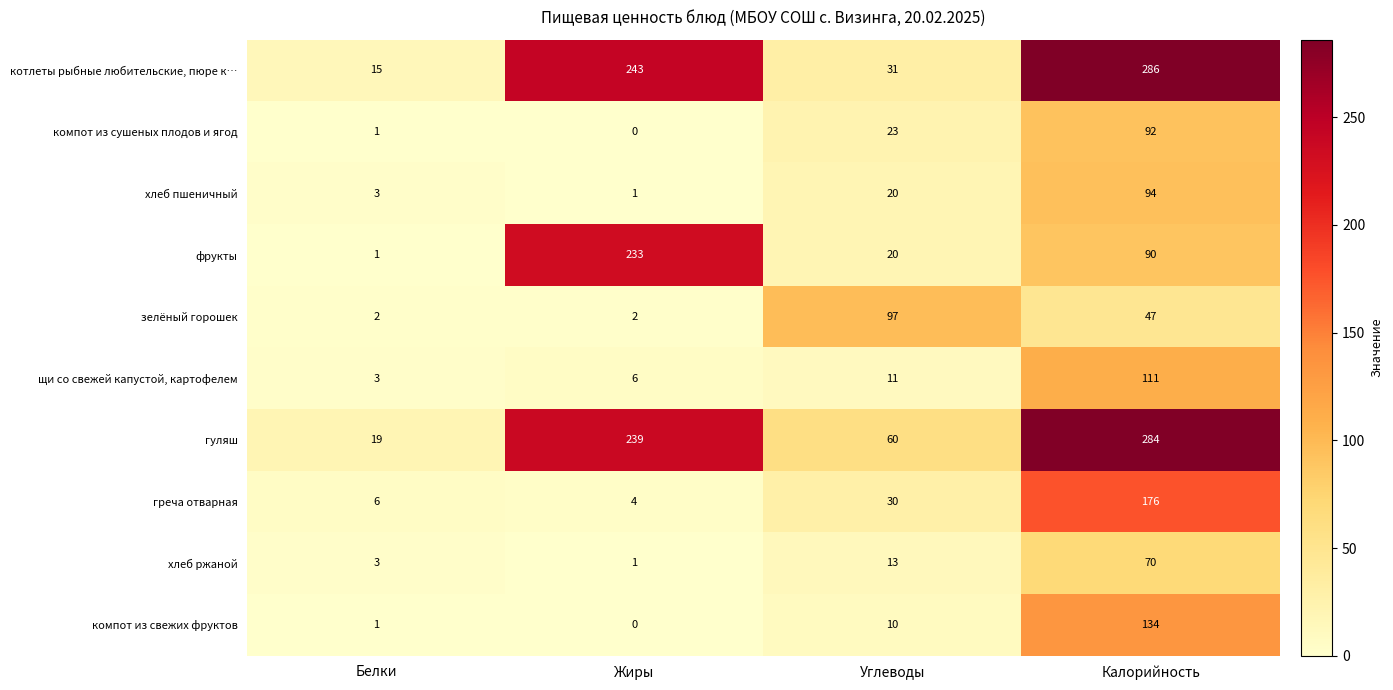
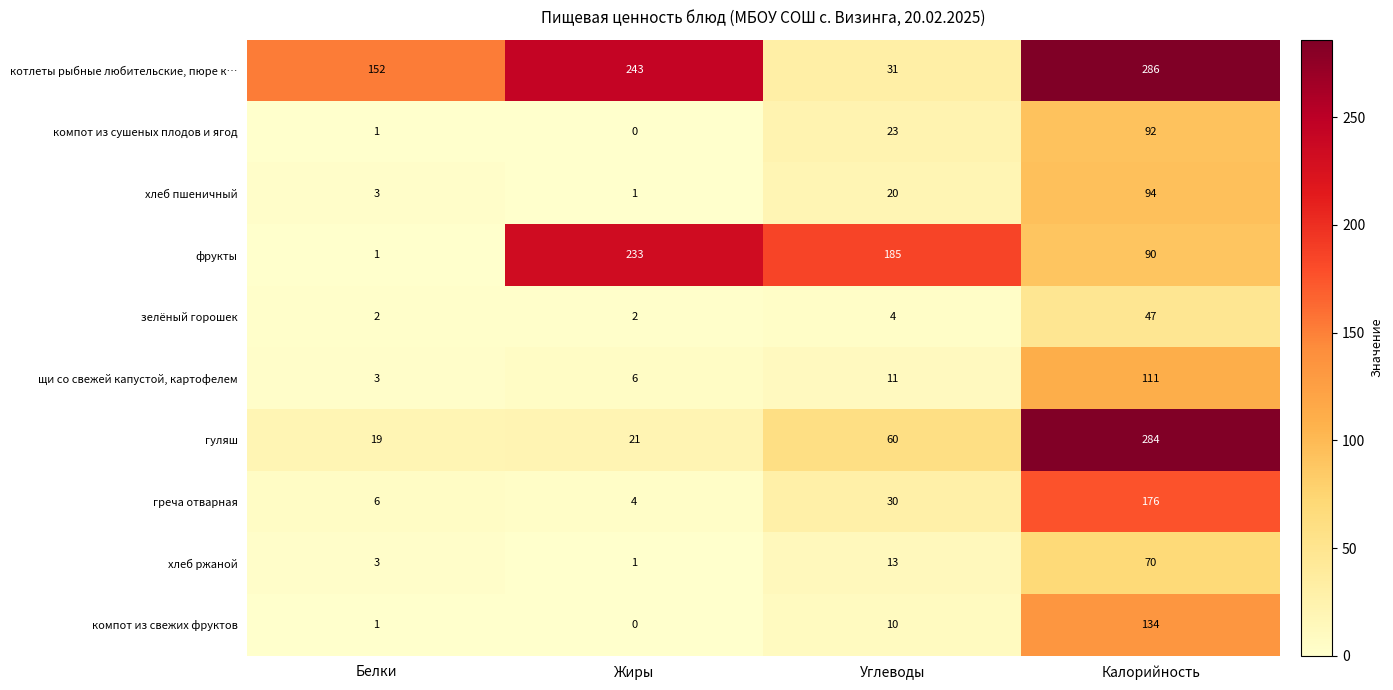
котлеты рыбные любительские, пюре к…, Белки: 15 -> 152
фрукты, Углеводы: 20 -> 185
зелёный горошек, Углеводы: 97 -> 4
гуляш, Жиры: 239 -> 21
